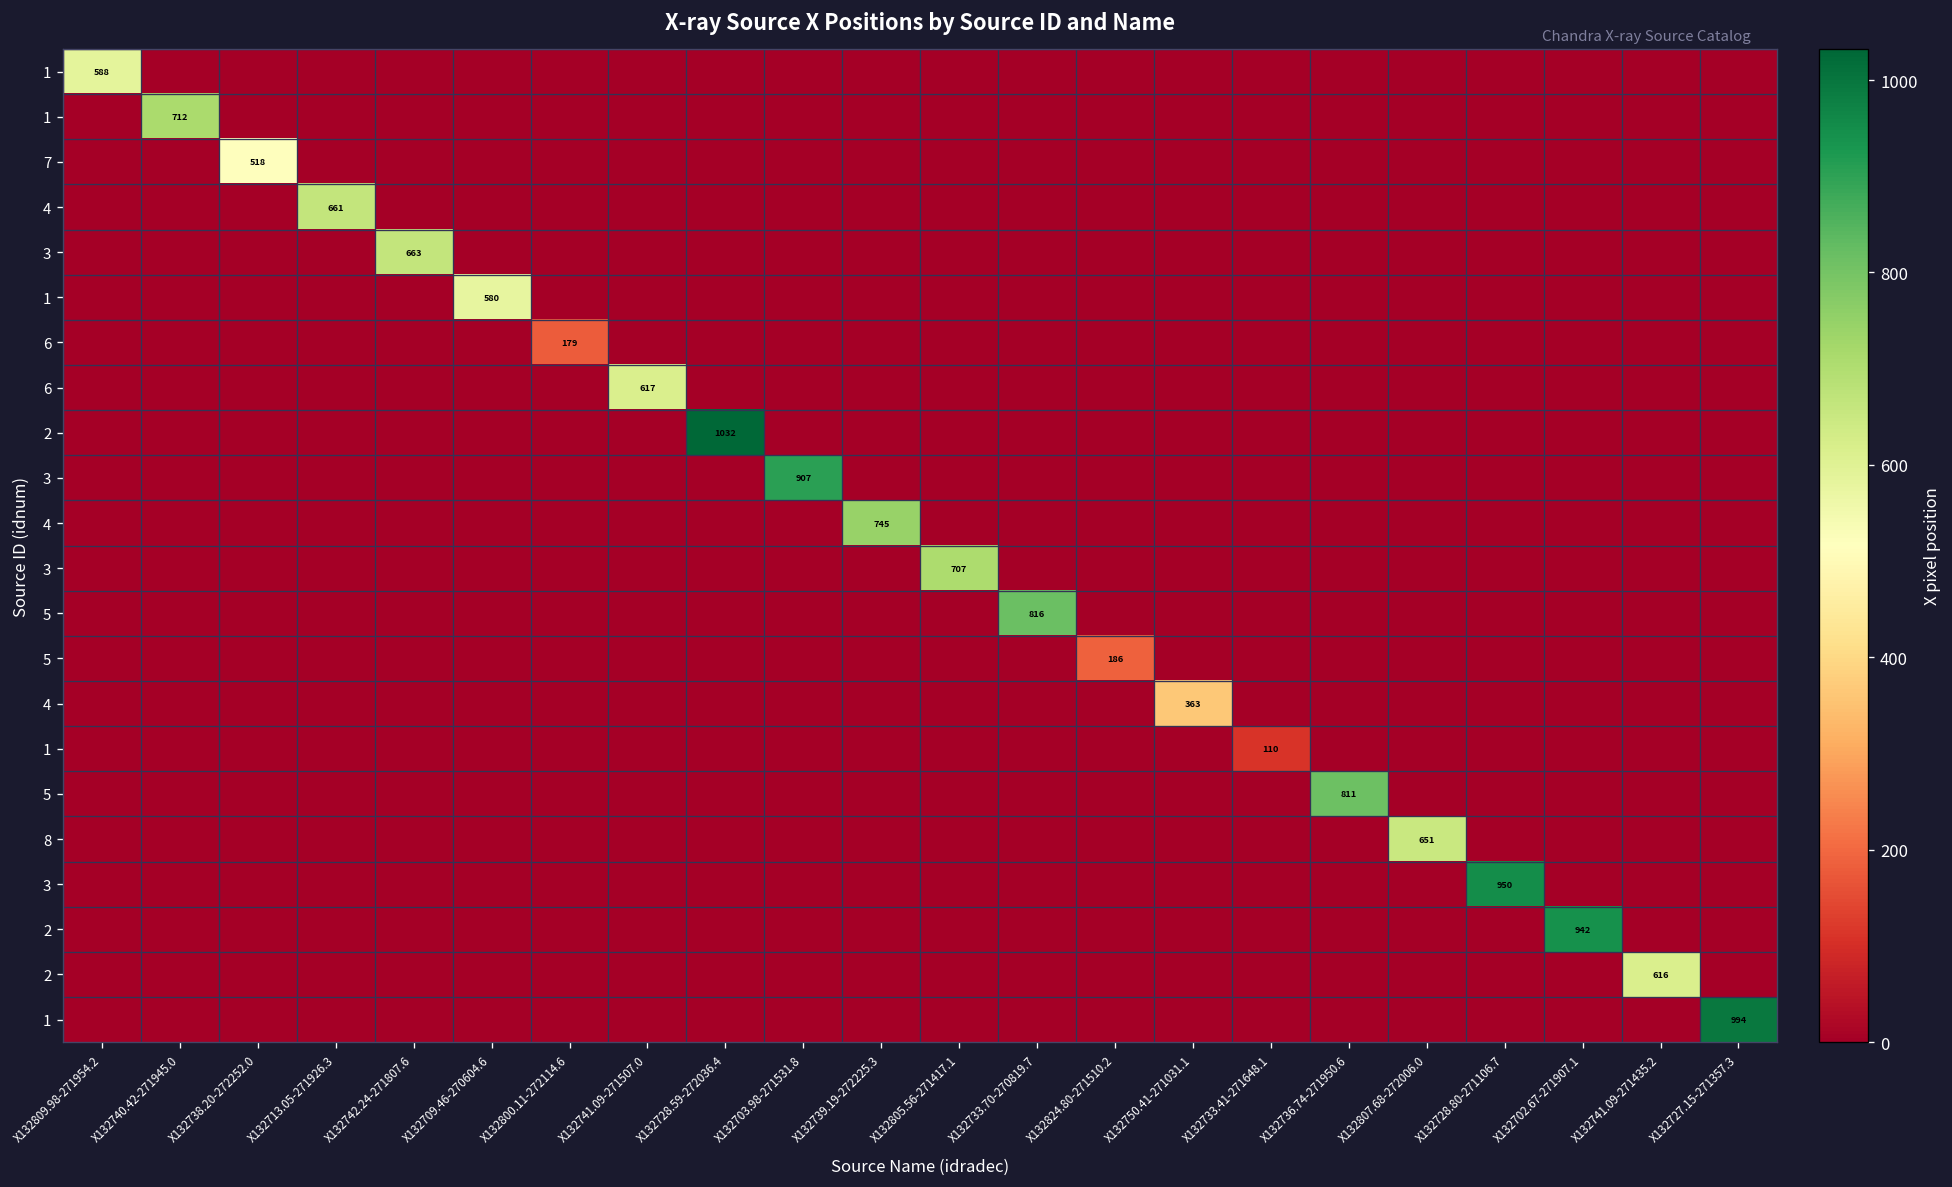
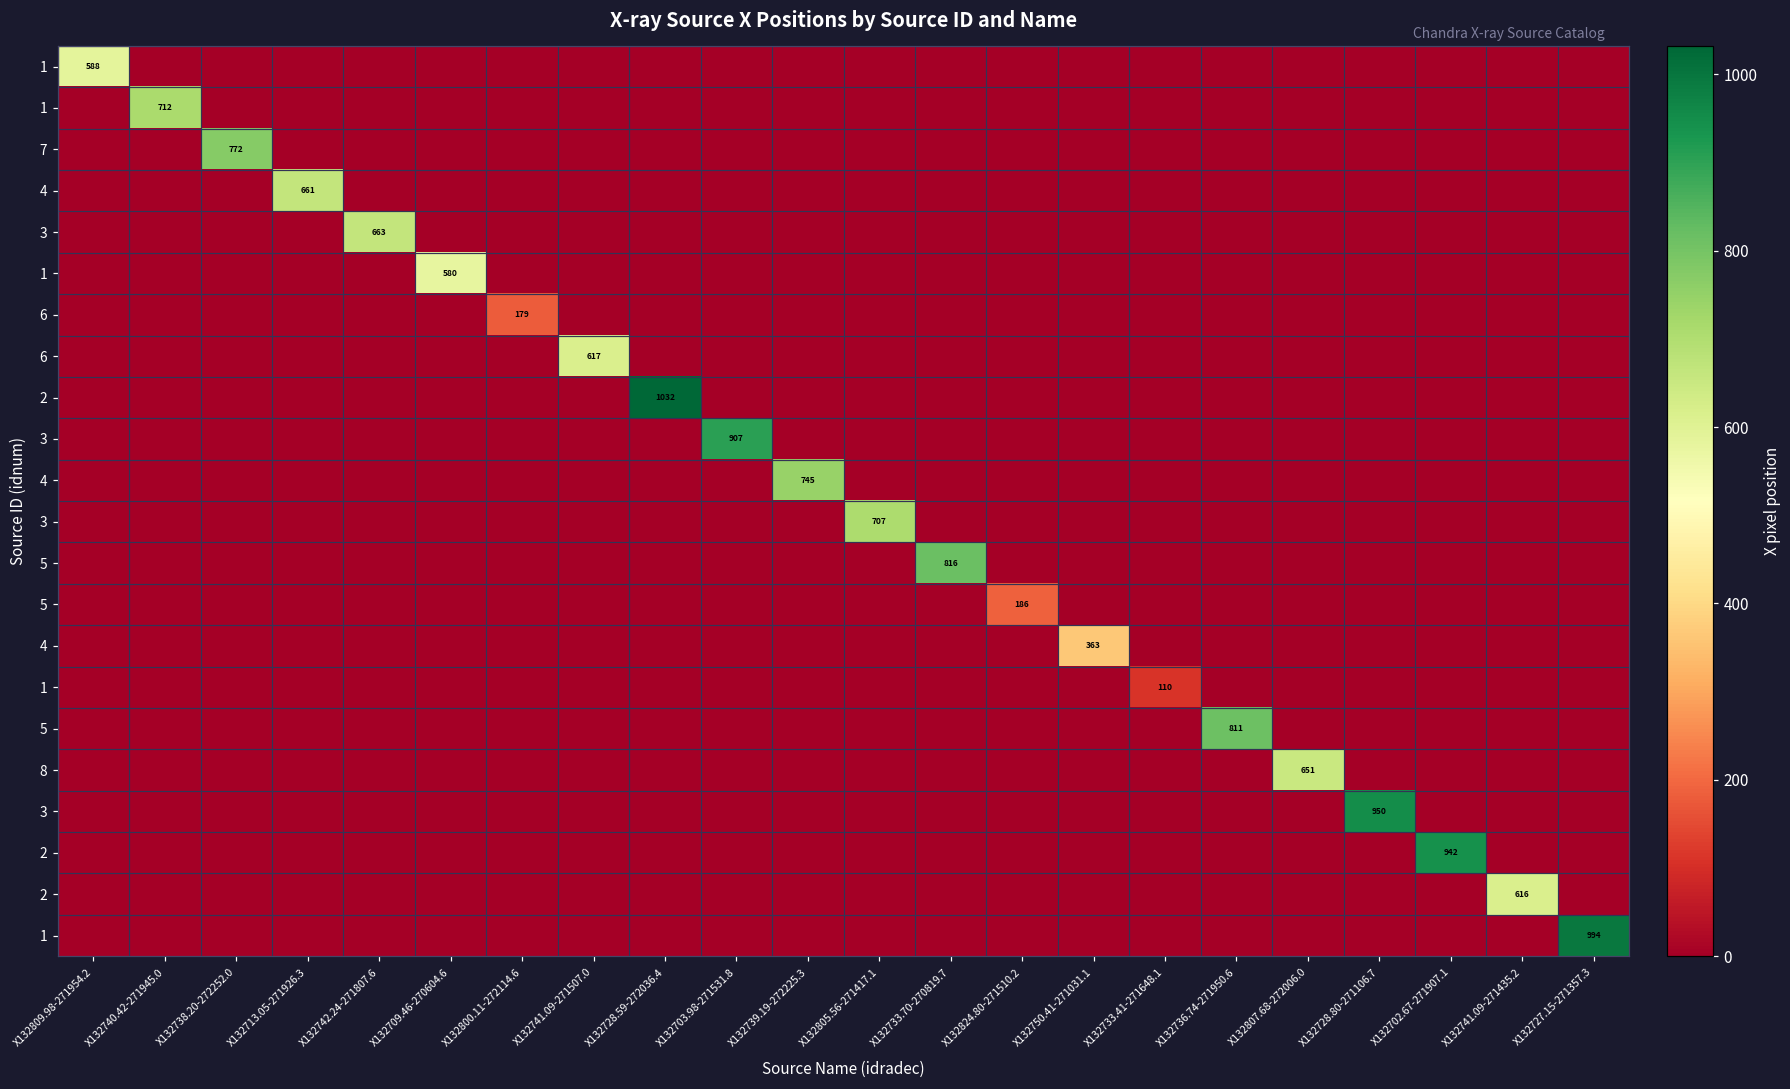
7, X132738.20-272252.0: 518 -> 772
